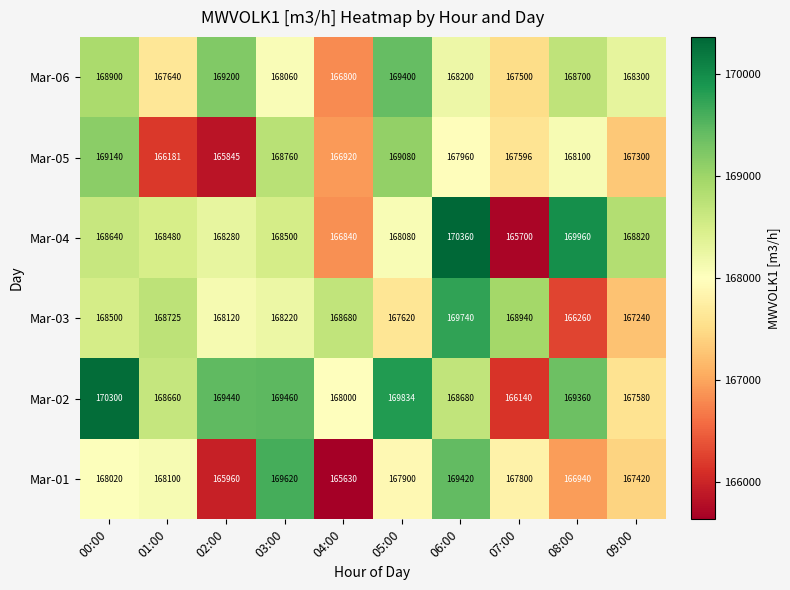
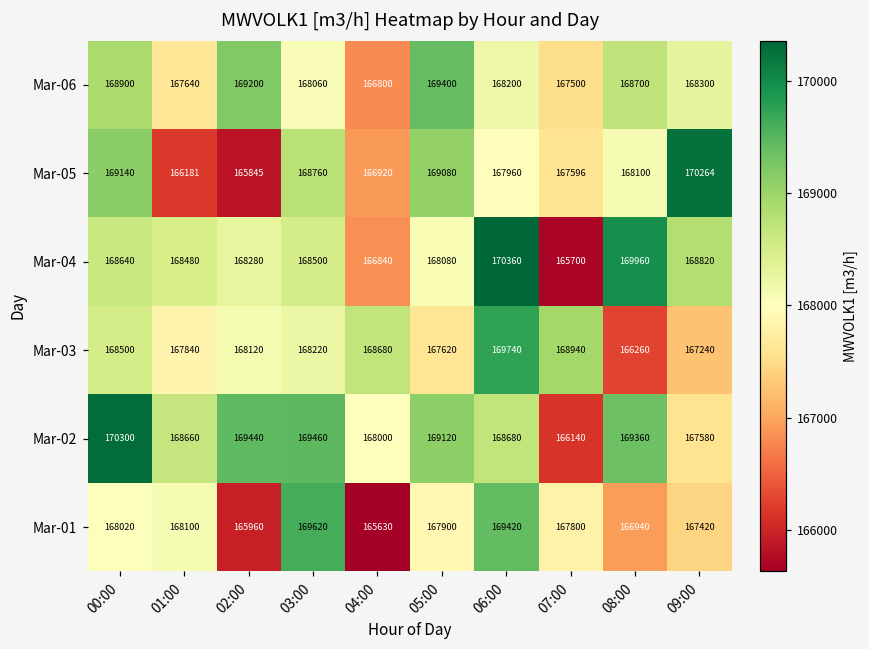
Mar-05, 09:00: 167300 -> 170264
Mar-03, 01:00: 168725 -> 167840
Mar-02, 05:00: 169834 -> 169120
